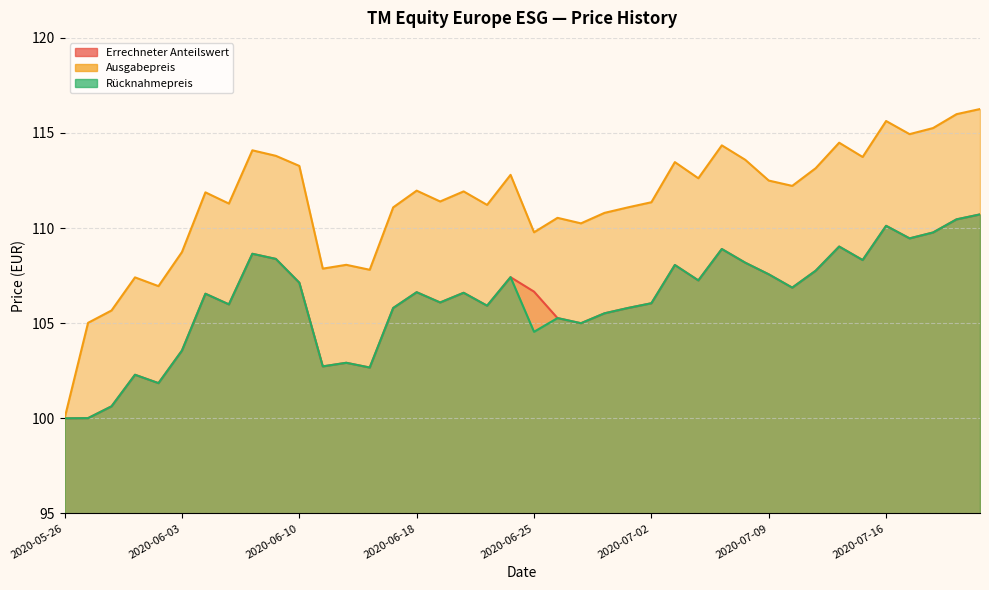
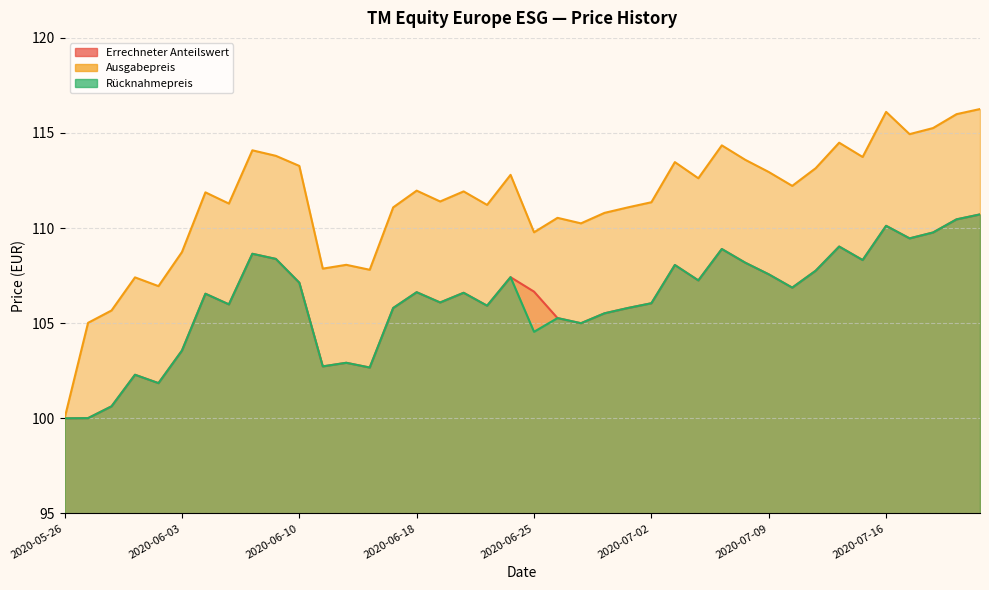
Ausgabepreis, 2020-07-09: 112.5 -> 113.0
Ausgabepreis, 2020-07-16: 115.6 -> 116.1
